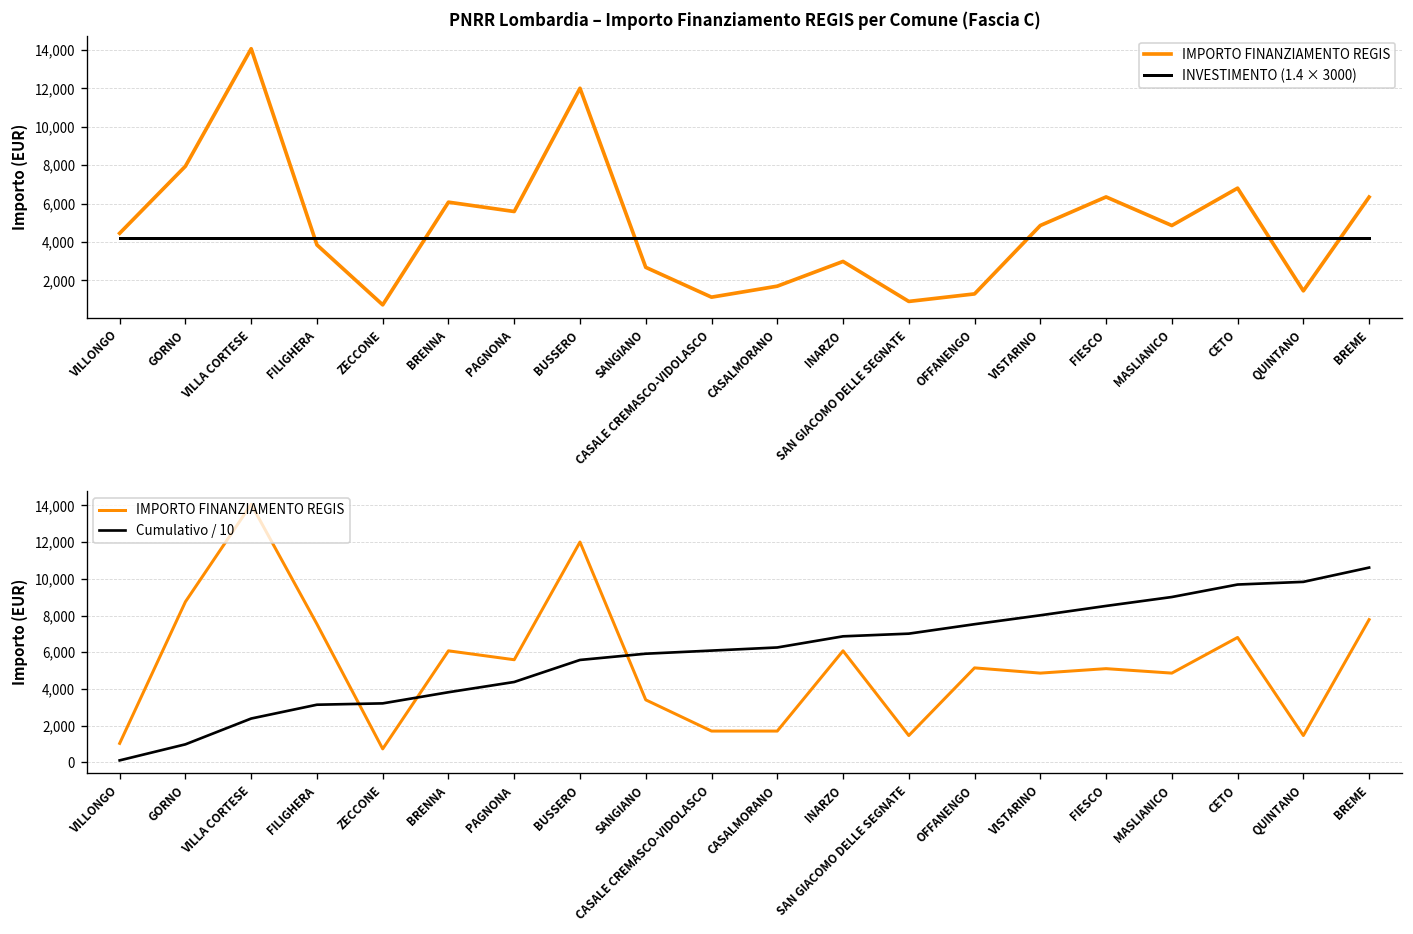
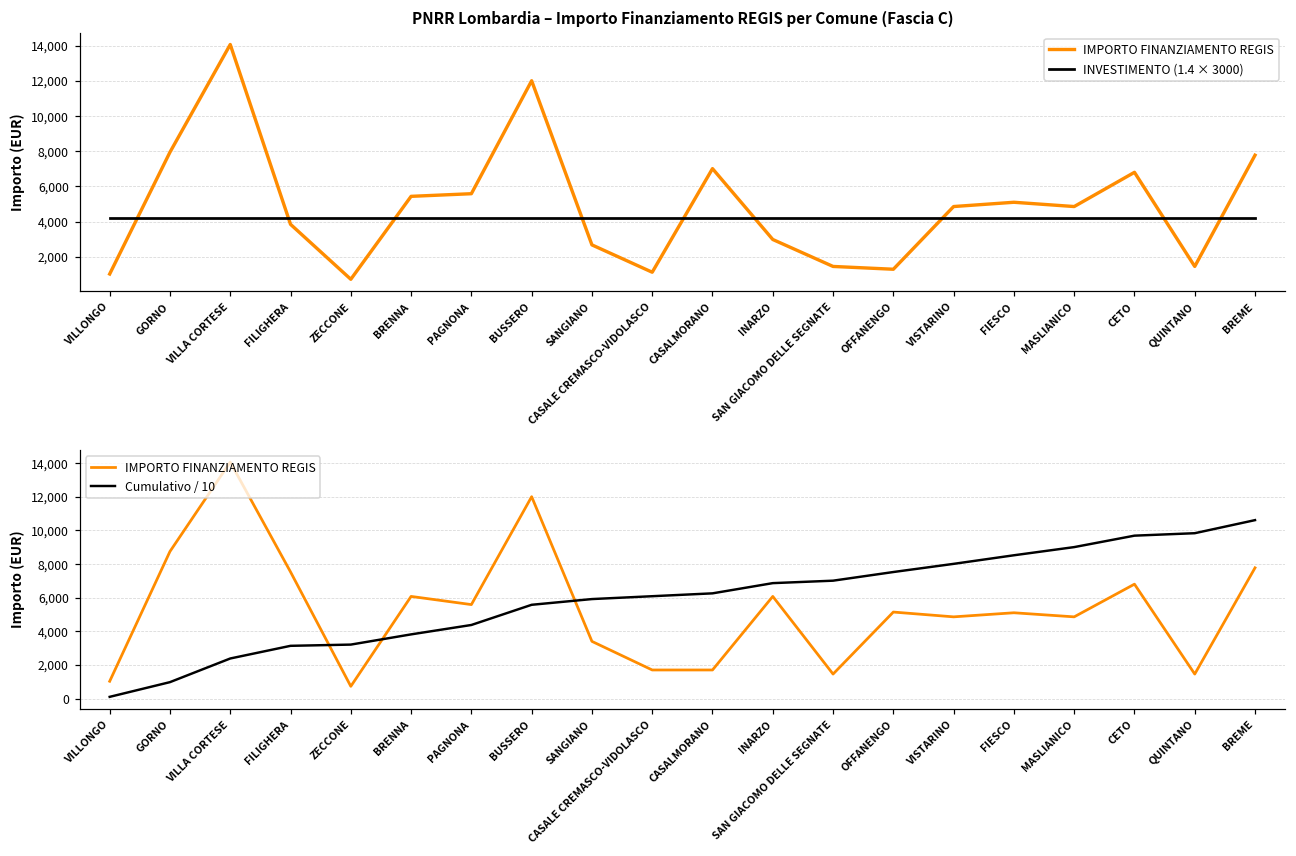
PNRR Lombardia – Importo Finanziamento REGIS per Comune (Fascia C), IMPORTO FINANZIAMENTO REGIS, VILLONGO: 4,500 -> 1,000
PNRR Lombardia – Importo Finanziamento REGIS per Comune (Fascia C), IMPORTO FINANZIAMENTO REGIS, BRENNA: 6,100 -> 5,400
PNRR Lombardia – Importo Finanziamento REGIS per Comune (Fascia C), IMPORTO FINANZIAMENTO REGIS, CASALMORANO: 1,700 -> 7,000
PNRR Lombardia – Importo Finanziamento REGIS per Comune (Fascia C), IMPORTO FINANZIAMENTO REGIS, SAN GIACOMO DELLE SEGNATE: 900 -> 1,500
PNRR Lombardia – Importo Finanziamento REGIS per Comune (Fascia C), IMPORTO FINANZIAMENTO REGIS, FIESCO: 6,300 -> 5,100
PNRR Lombardia – Importo Finanziamento REGIS per Comune (Fascia C), IMPORTO FINANZIAMENTO REGIS, BREME: 6,300 -> 7,800
